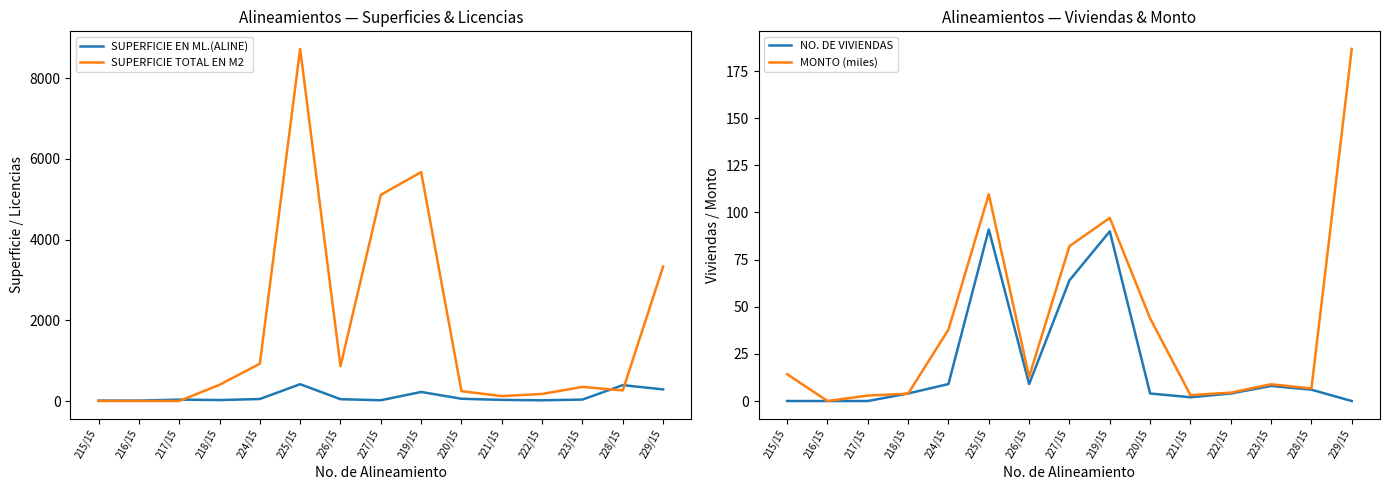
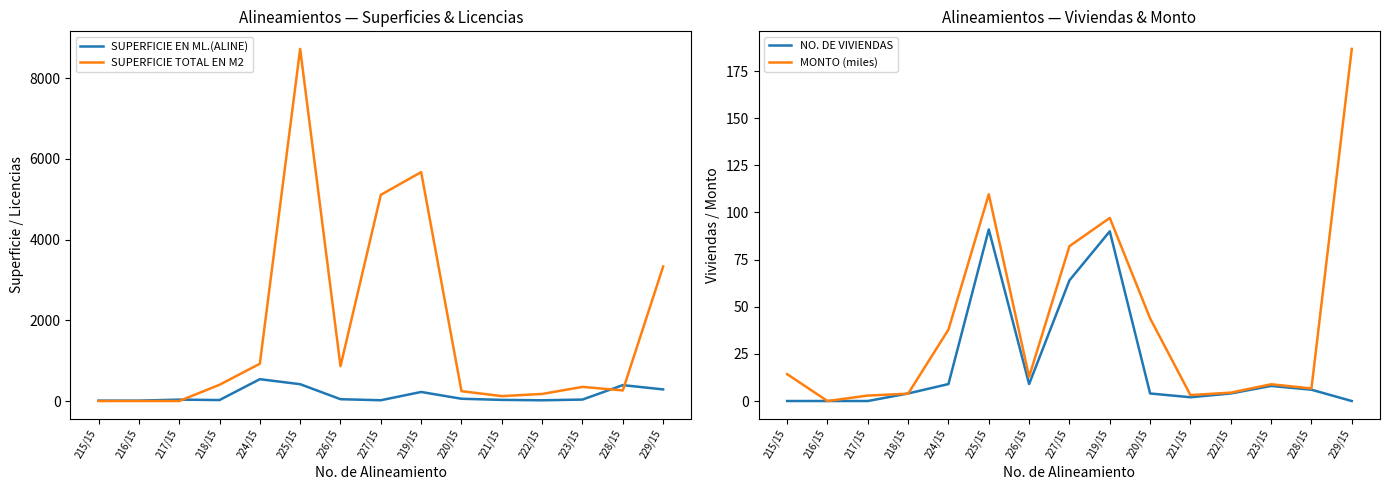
Alineamientos — Superficies & Licencias, SUPERFICIE EN ML.(ALINE), 224/15: 0 -> 500
